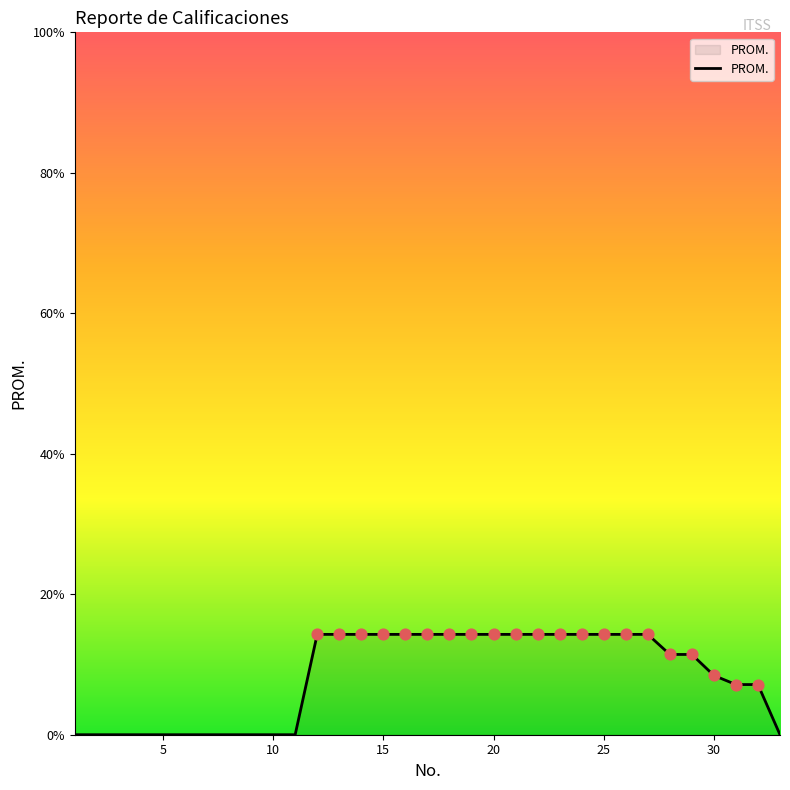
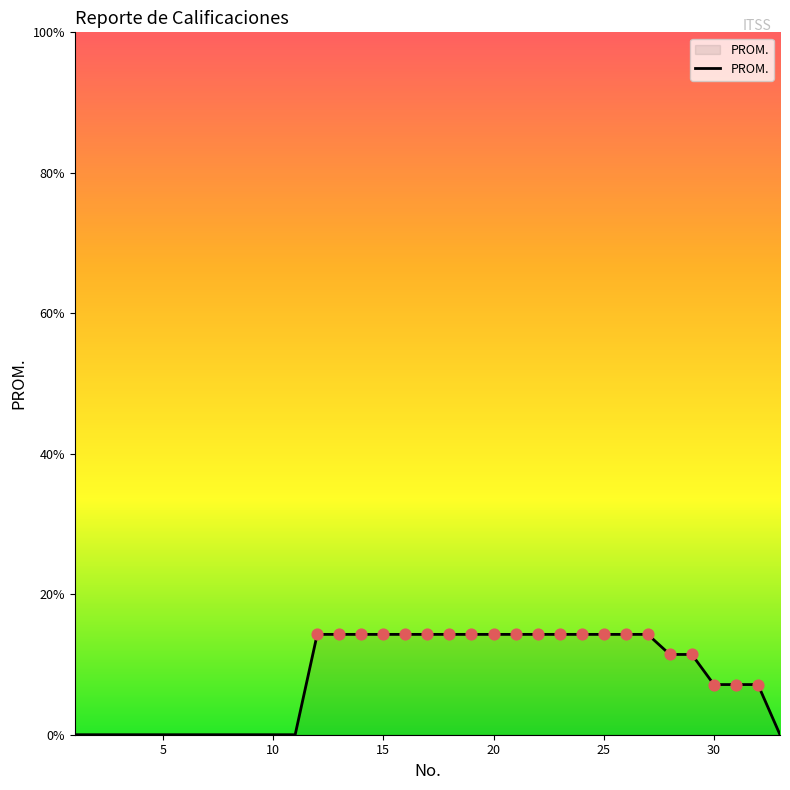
PROM., 30: 8% -> 7%
